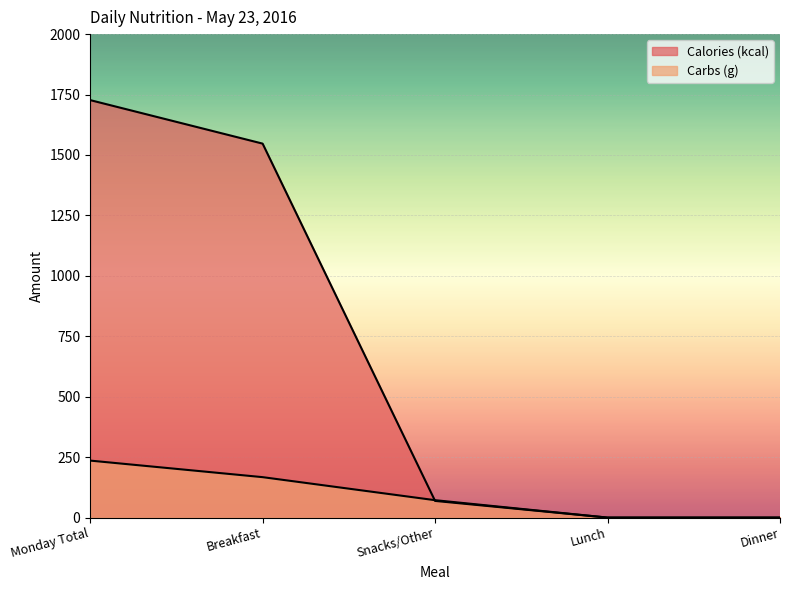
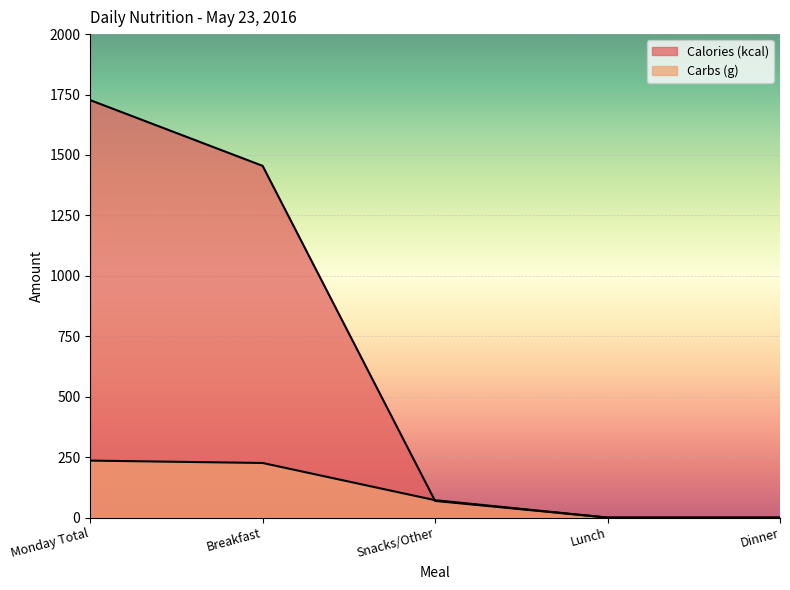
Calories (kcal), Breakfast: 1550 -> 1460
Carbs (g), Breakfast: 170 -> 230
